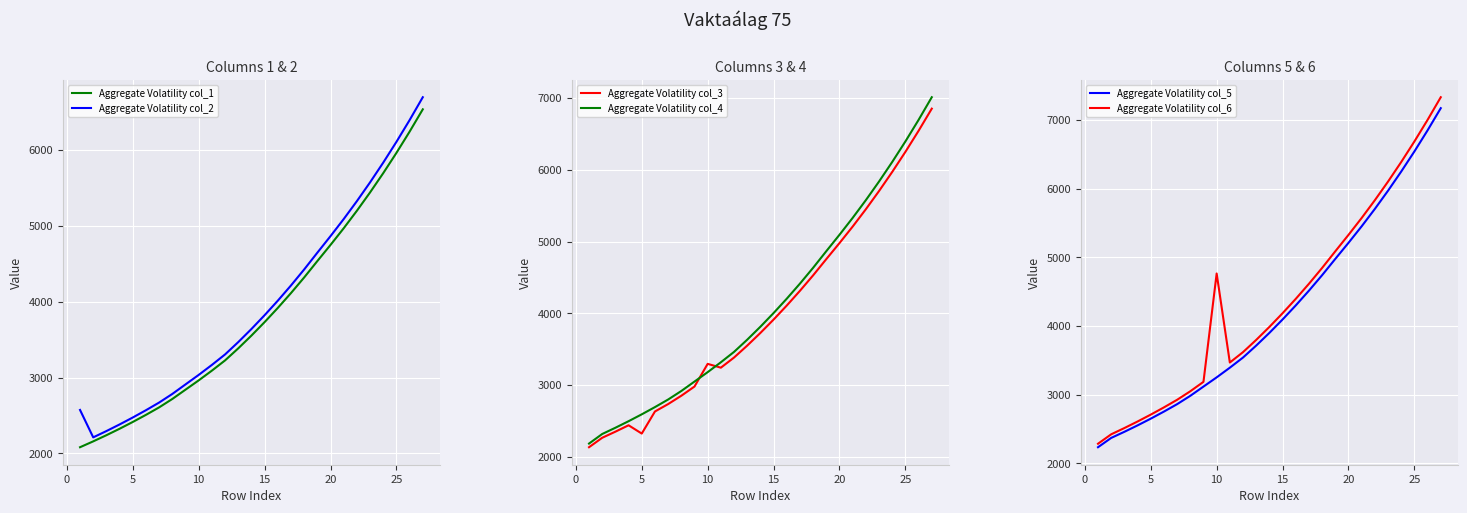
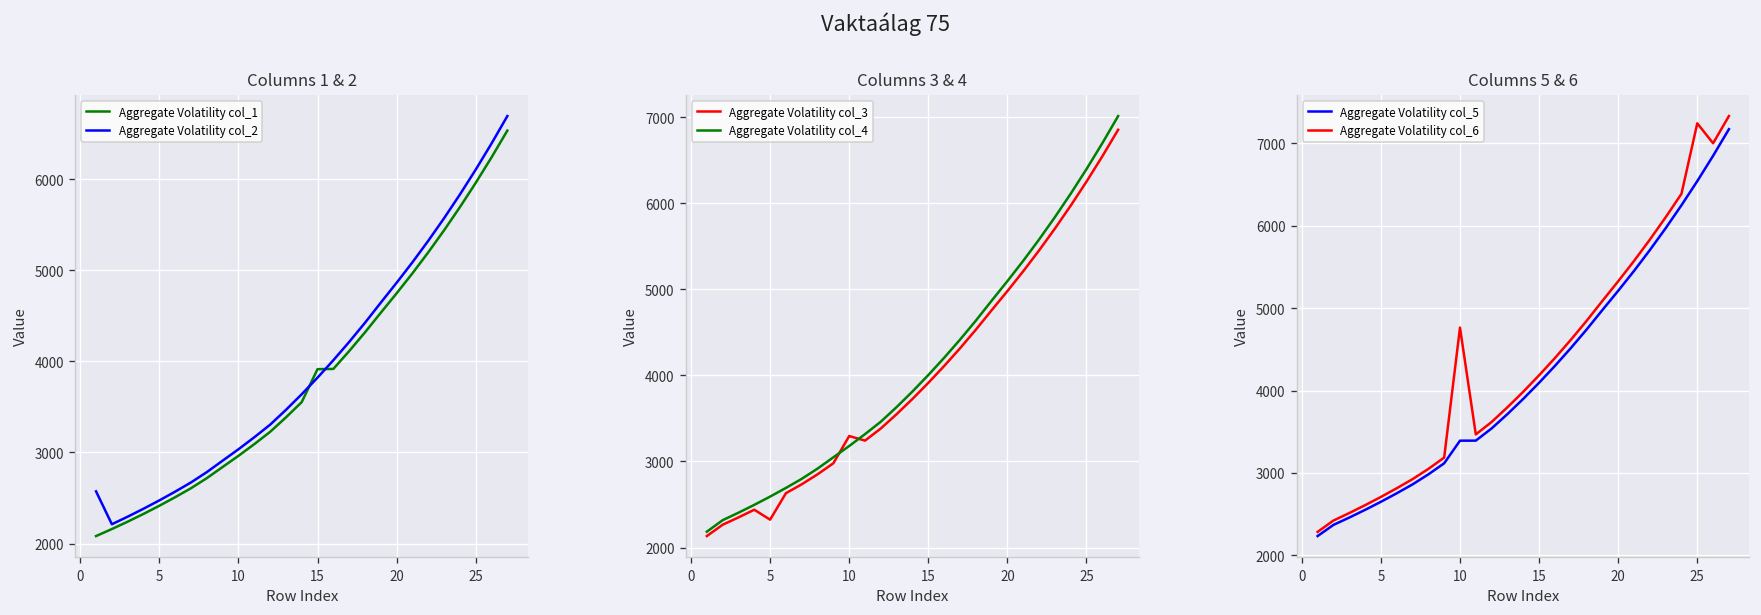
Columns 1 & 2, Aggregate Volatility col_1, 15: 3700 -> 3900
Columns 5 & 6, Aggregate Volatility col_5, 10: 3300 -> 3400
Columns 5 & 6, Aggregate Volatility col_6, 25: 6700 -> 7200
